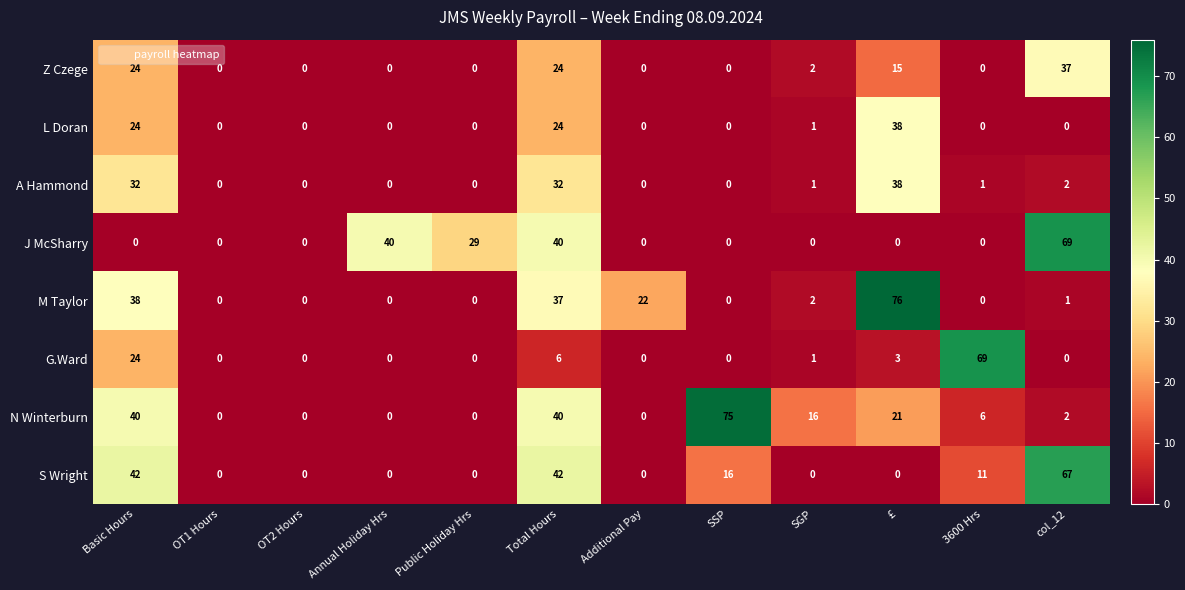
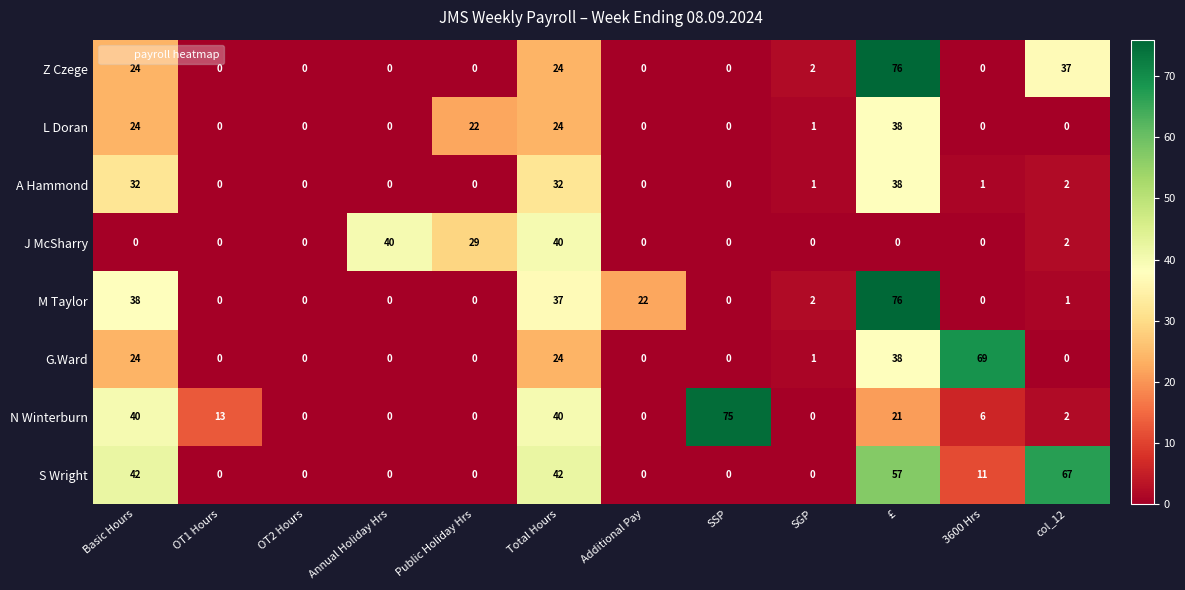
Z Czege, £: 15 -> 76
L Doran, Public Holiday Hrs: 0 -> 22
J McSharry, col_12: 69 -> 2
G.Ward, Total Hours: 6 -> 24
G.Ward, £: 3 -> 38
N Winterburn, OT1 Hours: 0 -> 13
N Winterburn, SGP: 16 -> 0
S Wright, SSP: 16 -> 0
S Wright, £: 0 -> 57
